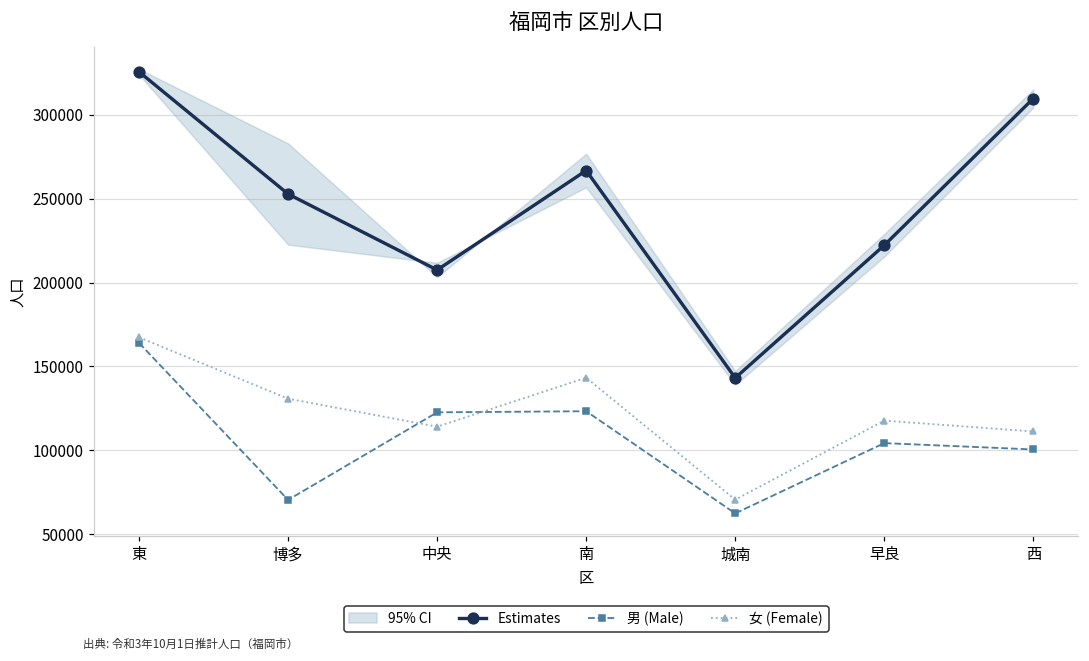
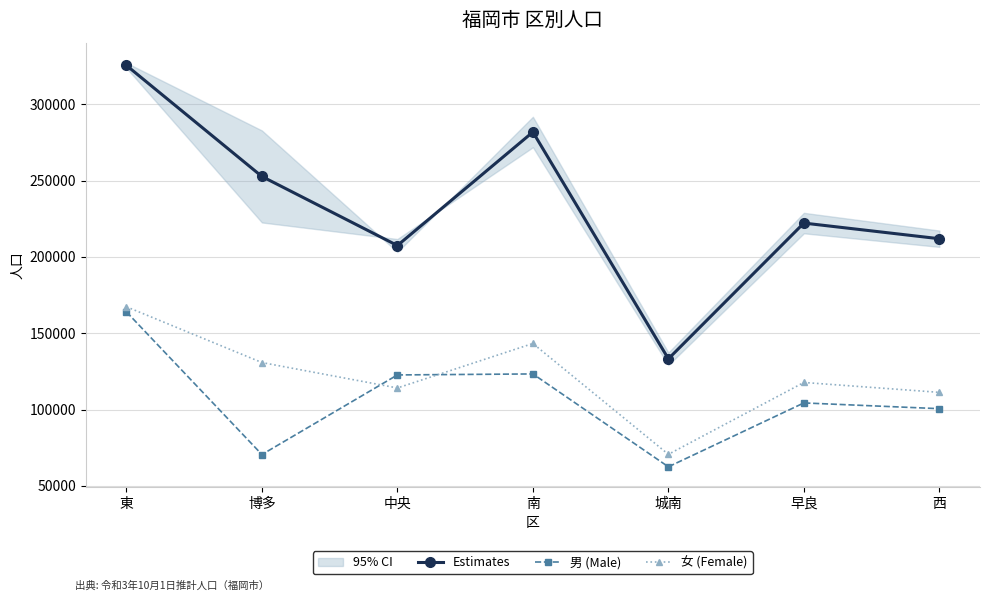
Estimates, 南: 267000 -> 282000
Estimates, 城南: 143000 -> 133000
Estimates, 西: 310000 -> 212000
